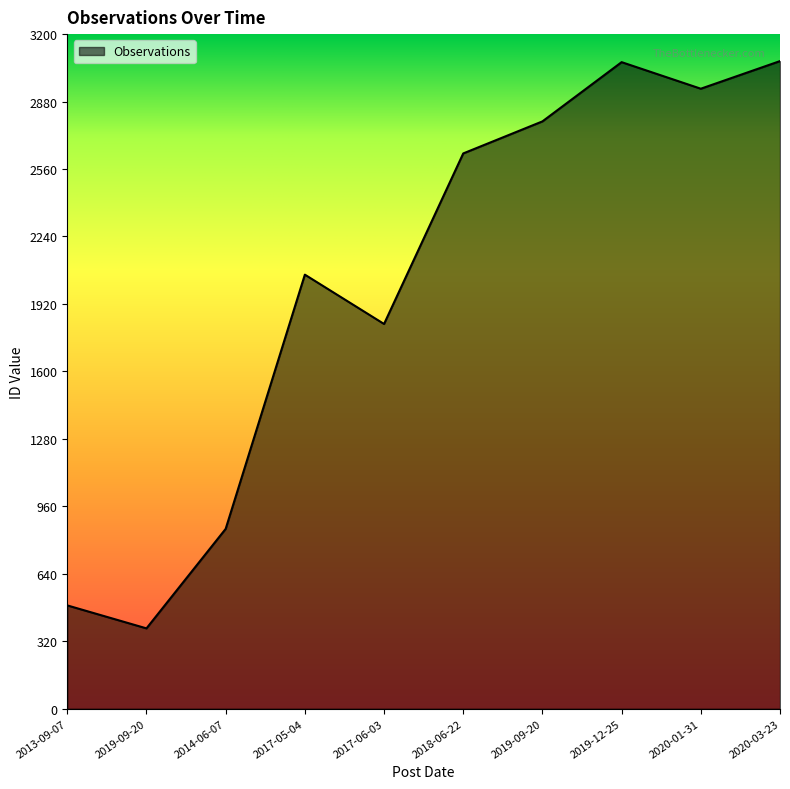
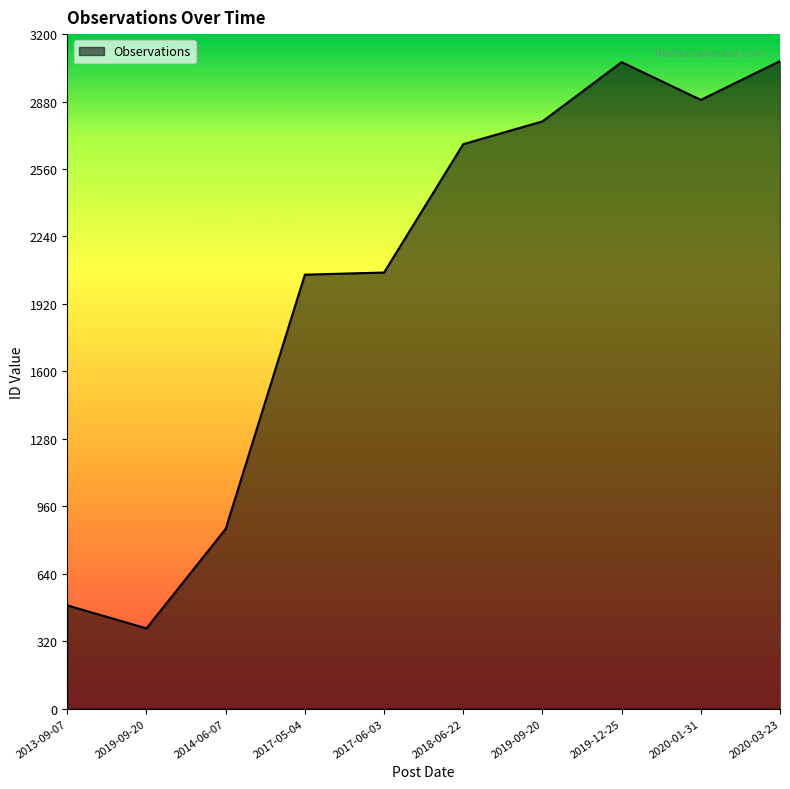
2017-06-03: 1830 -> 2070
2018-06-22: 2630 -> 2680
2020-01-31: 2940 -> 2890
